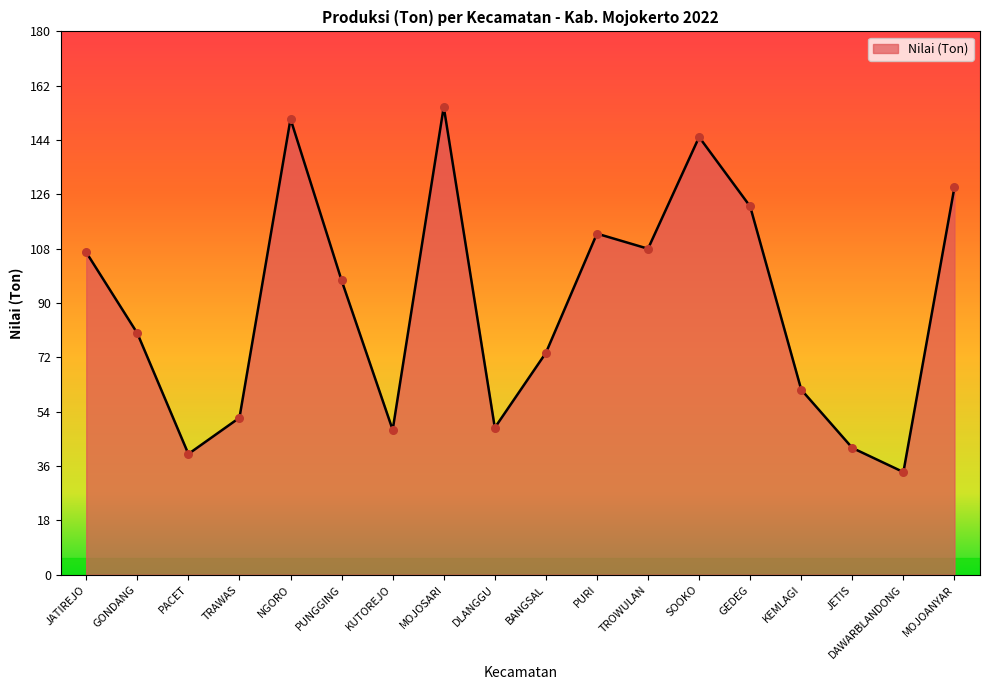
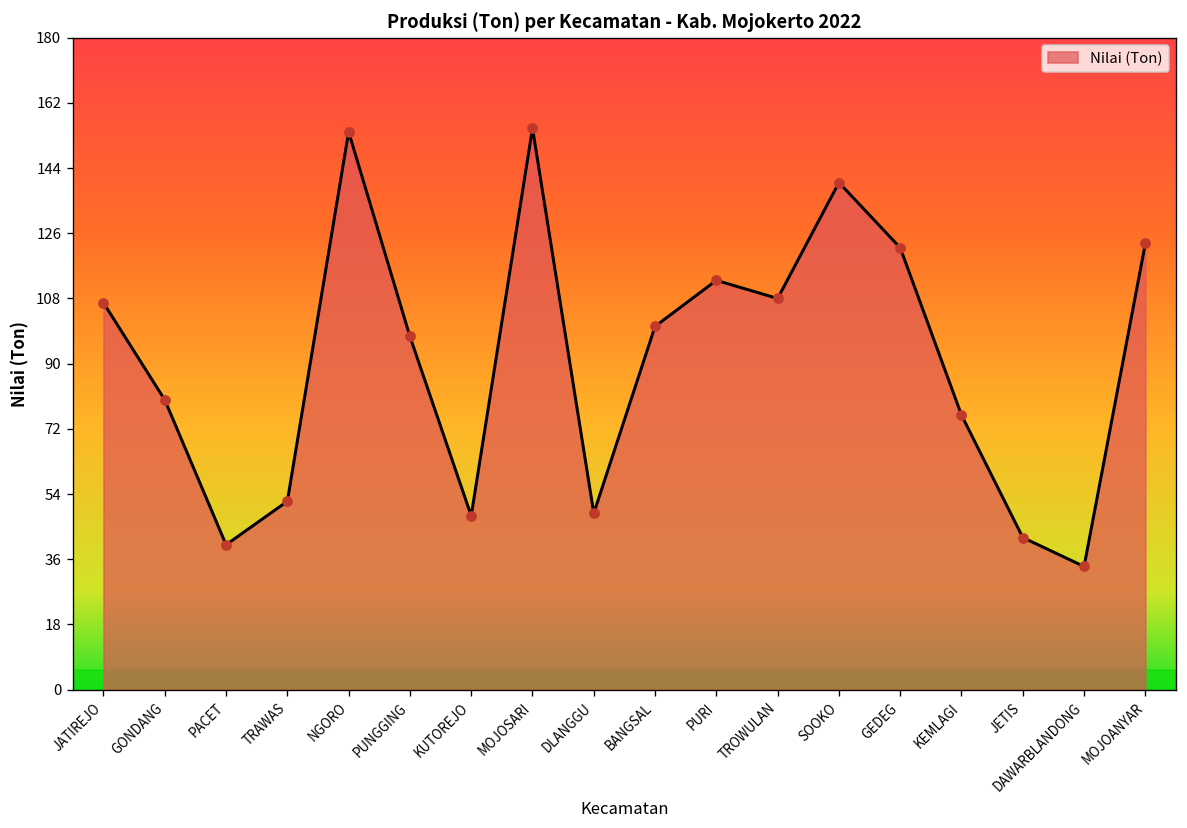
NGORO: 151 -> 154
BANGSAL: 74 -> 100
SOOKO: 145 -> 140
KEMLAGI: 61 -> 76
MOJOANYAR: 128 -> 123
